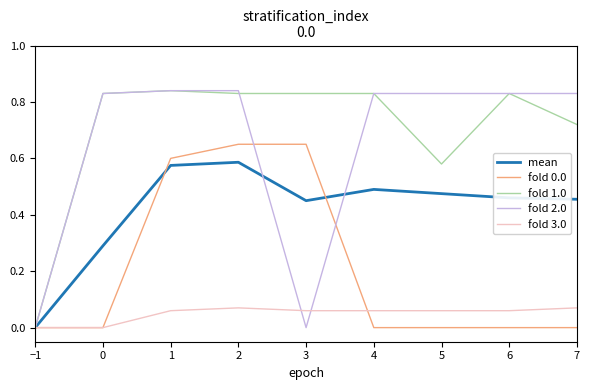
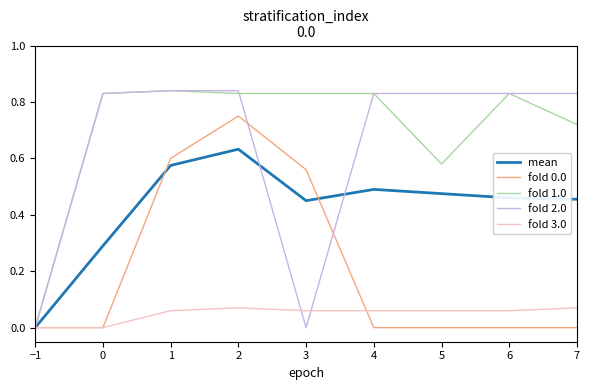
mean, 2: 0.59 -> 0.63
fold 0.0, 2: 0.65 -> 0.75
fold 0.0, 3: 0.65 -> 0.56
